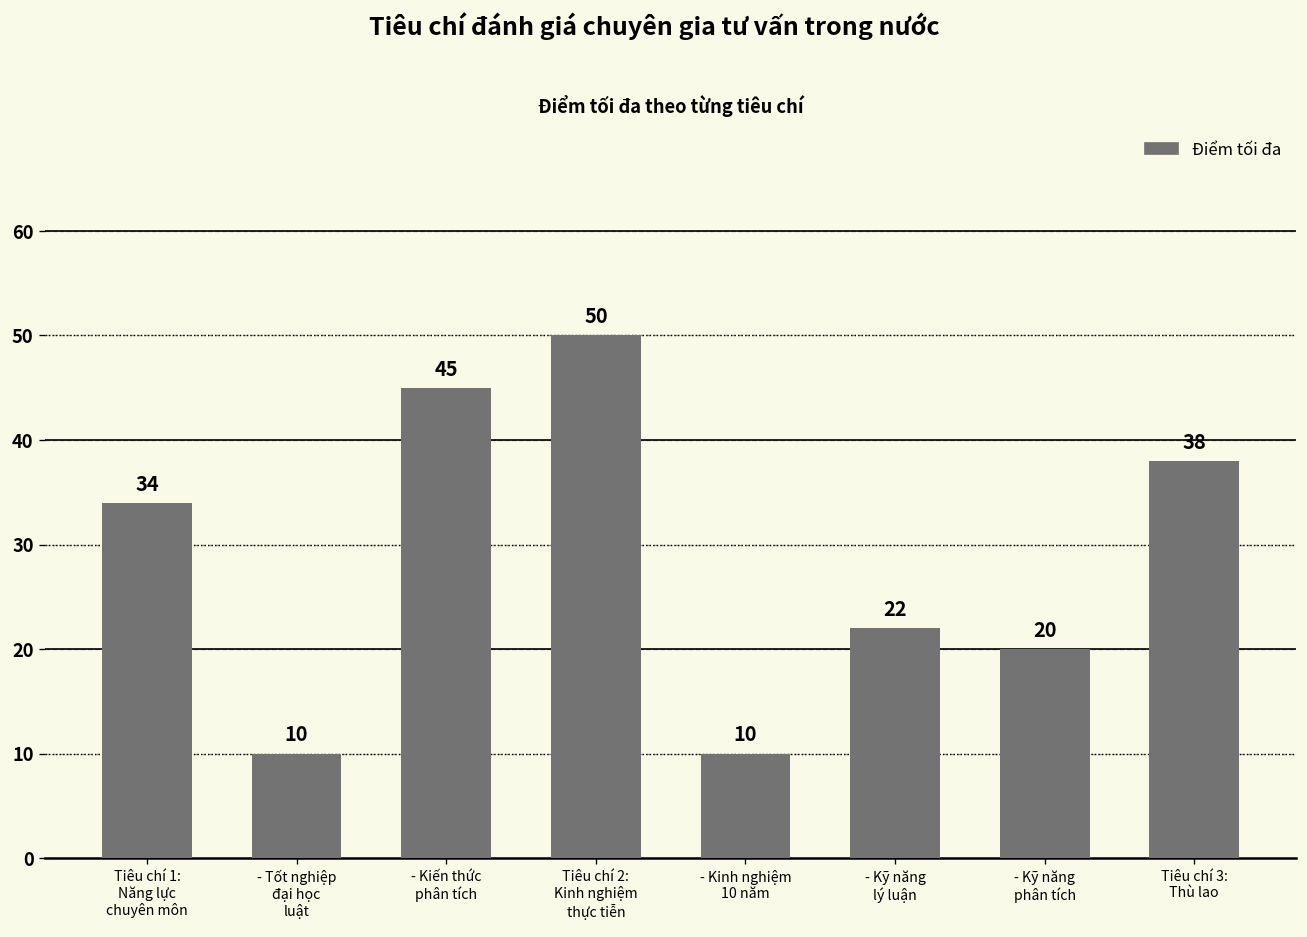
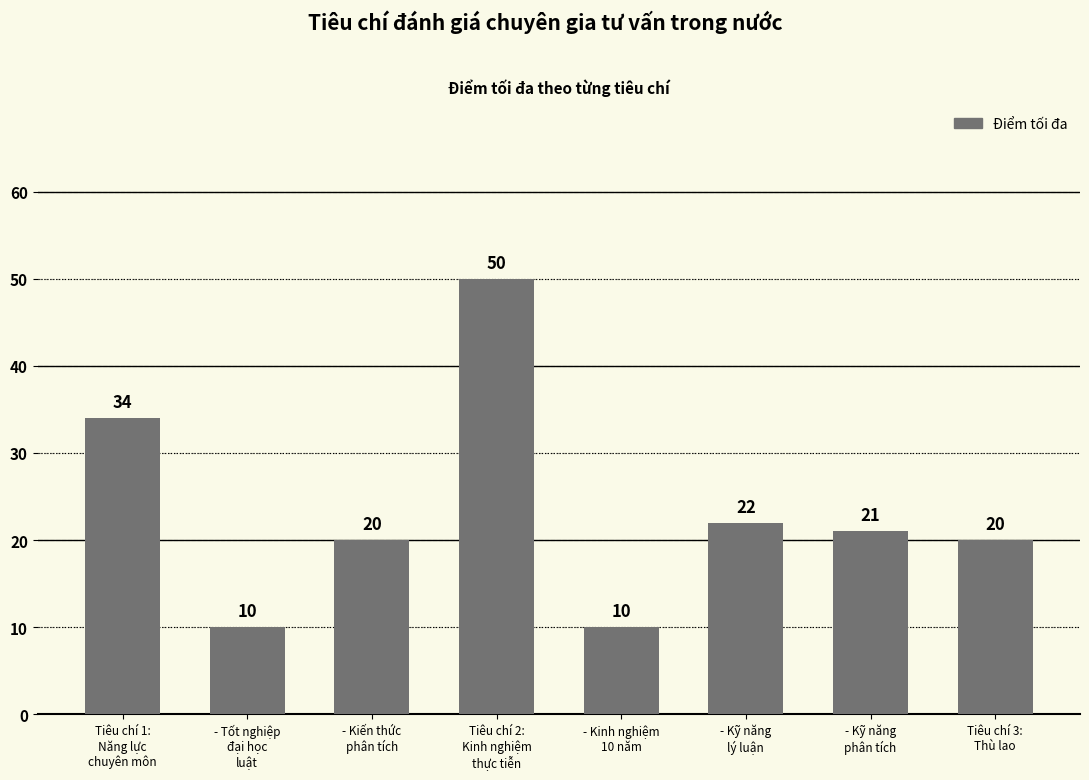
- Kiến thức phân tích: 45 -> 20
- Kỹ năng phân tích: 20 -> 21
Tiêu chí 3: Thù lao: 38 -> 20
